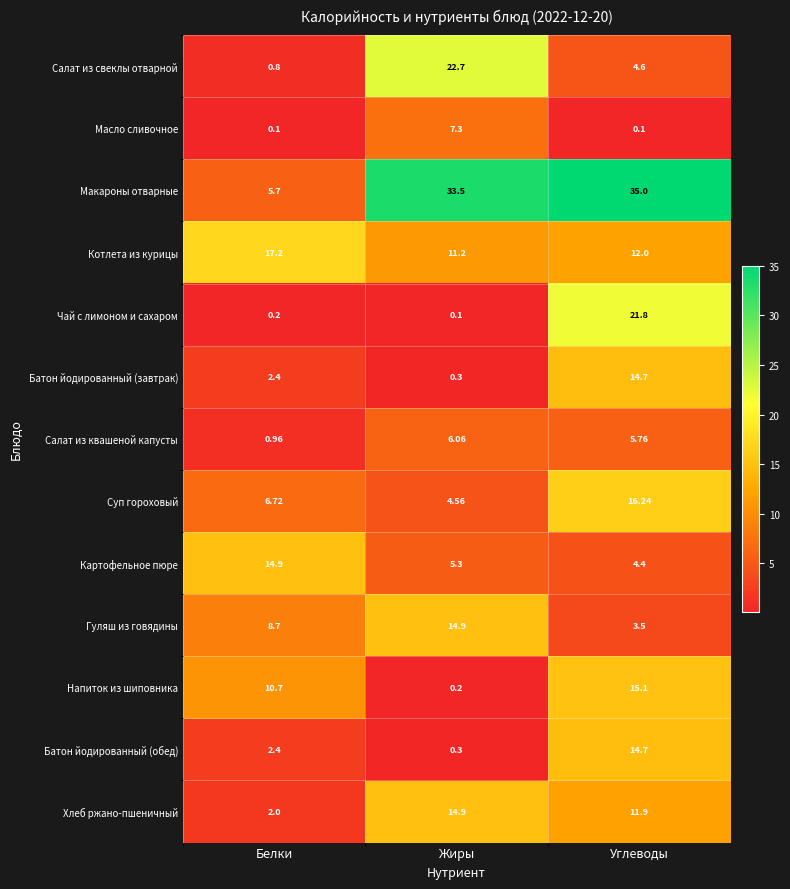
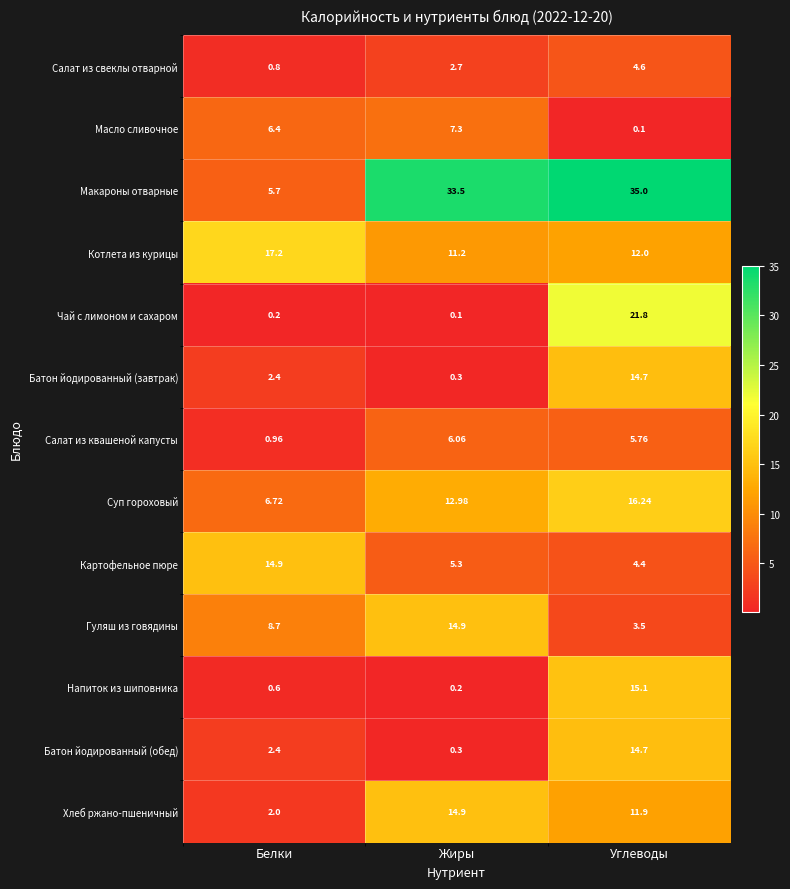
Салат из свеклы отварной, Жиры: 22.7 -> 2.7
Масло сливочное, Белки: 0.1 -> 6.4
Суп гороховый, Жиры: 4.56 -> 12.98
Напиток из шиповника, Белки: 10.7 -> 0.6
